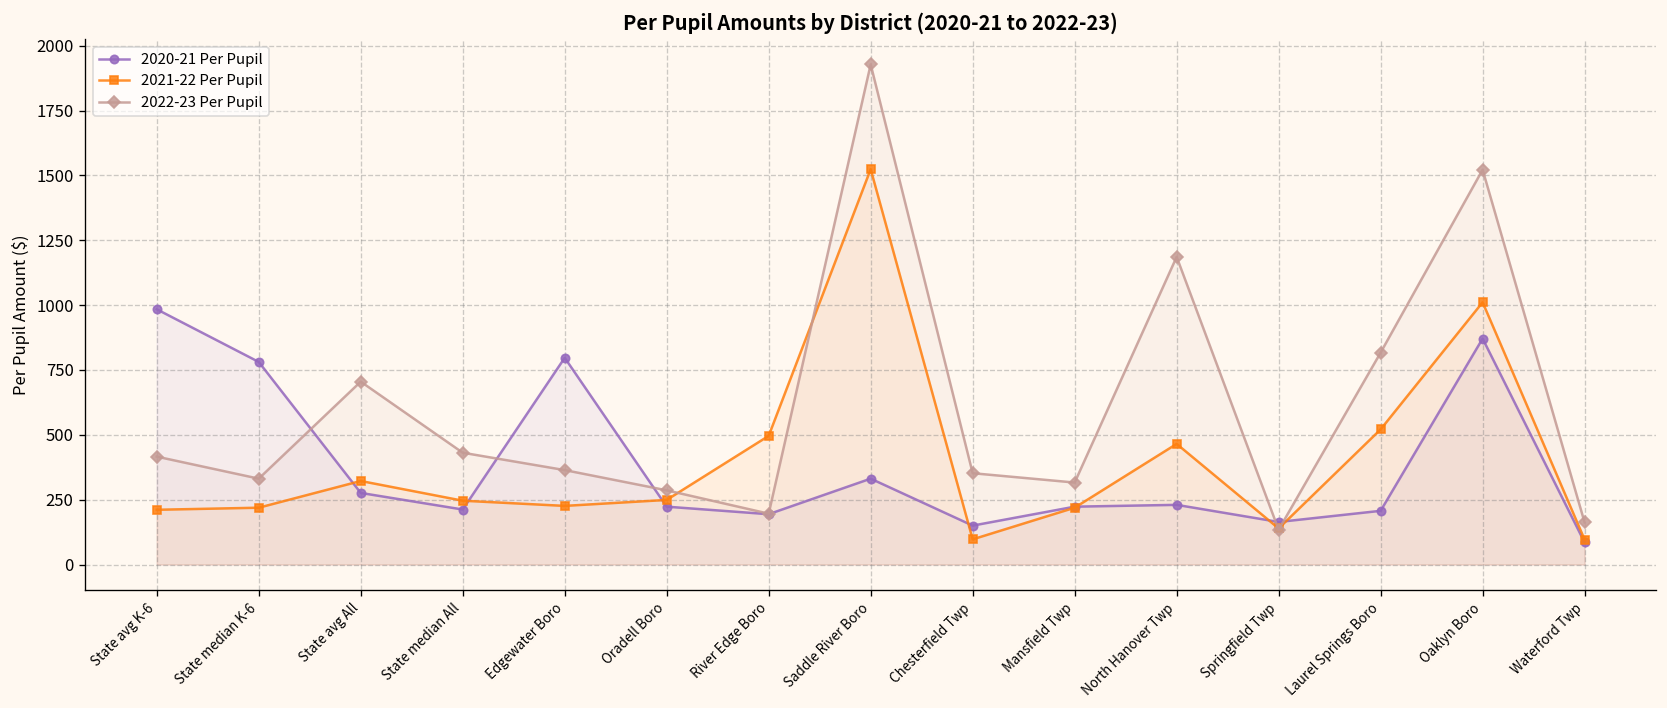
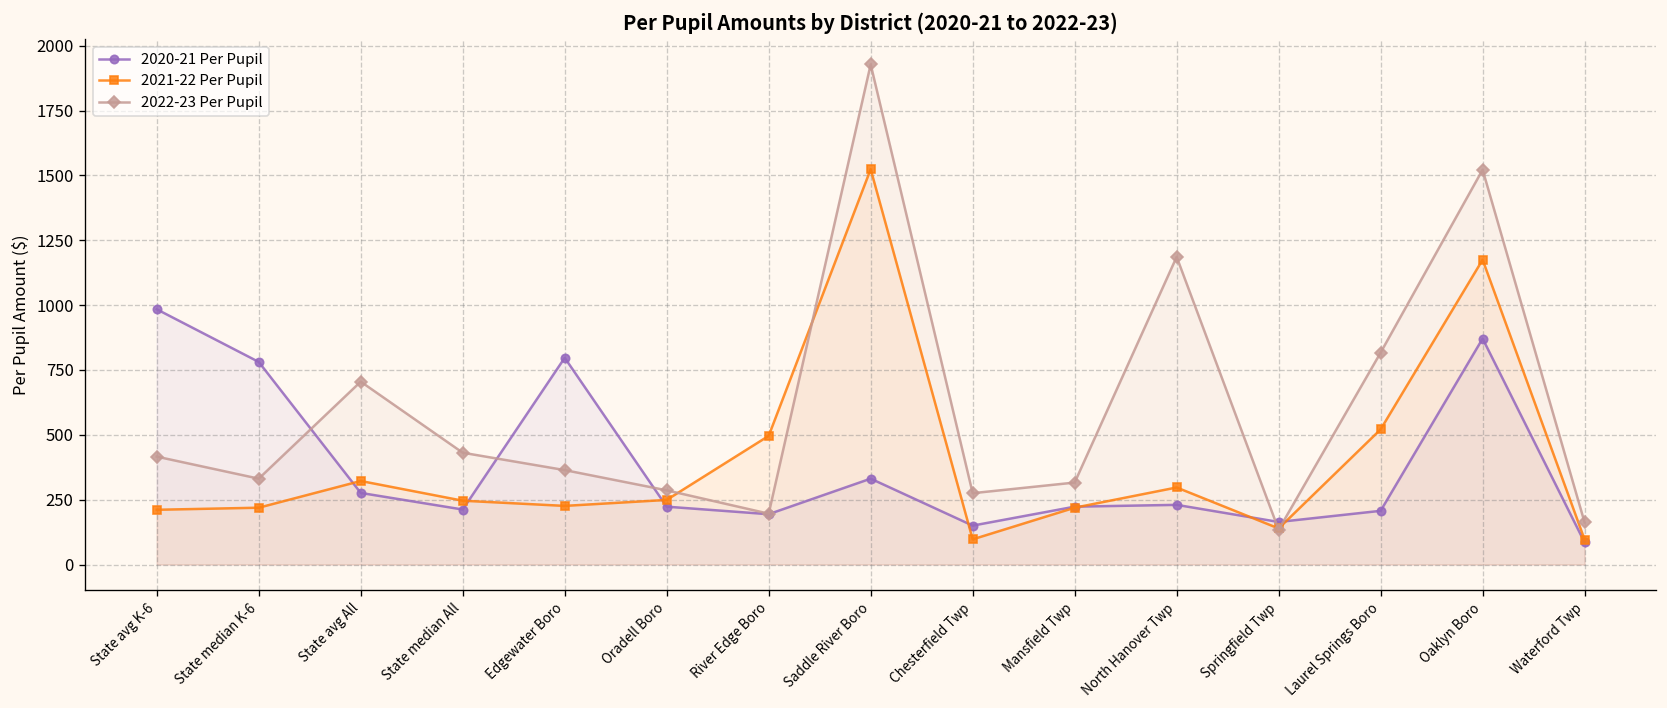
2022-23 Per Pupil, Chesterfield Twp: 350 -> 280
2021-22 Per Pupil, North Hanover Twp: 470 -> 300
2021-22 Per Pupil, Oaklyn Boro: 1010 -> 1180
